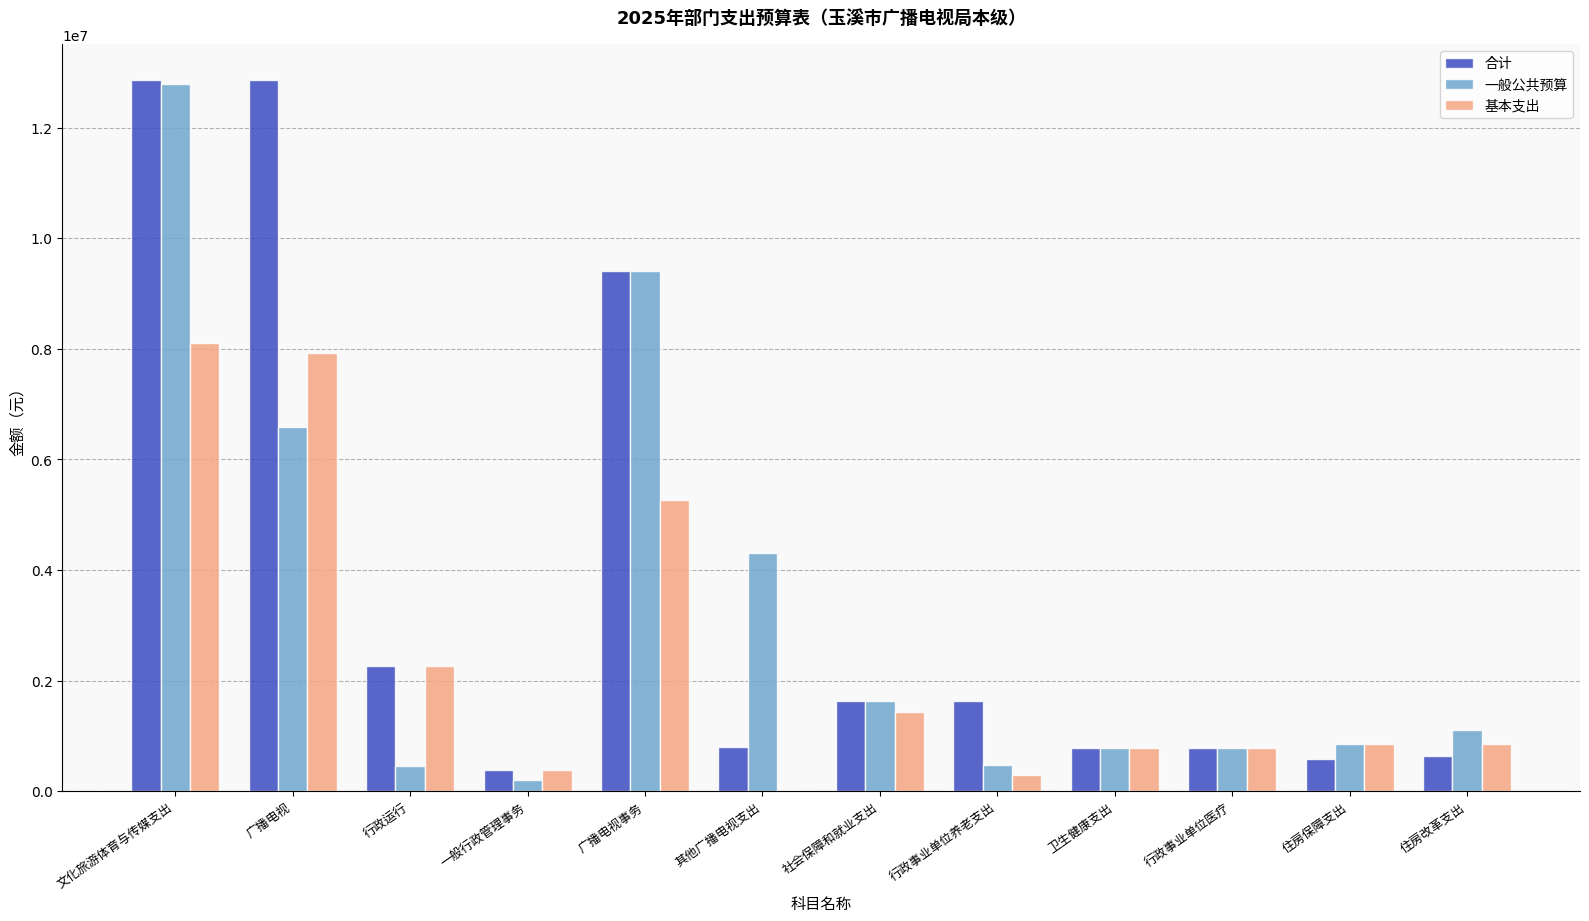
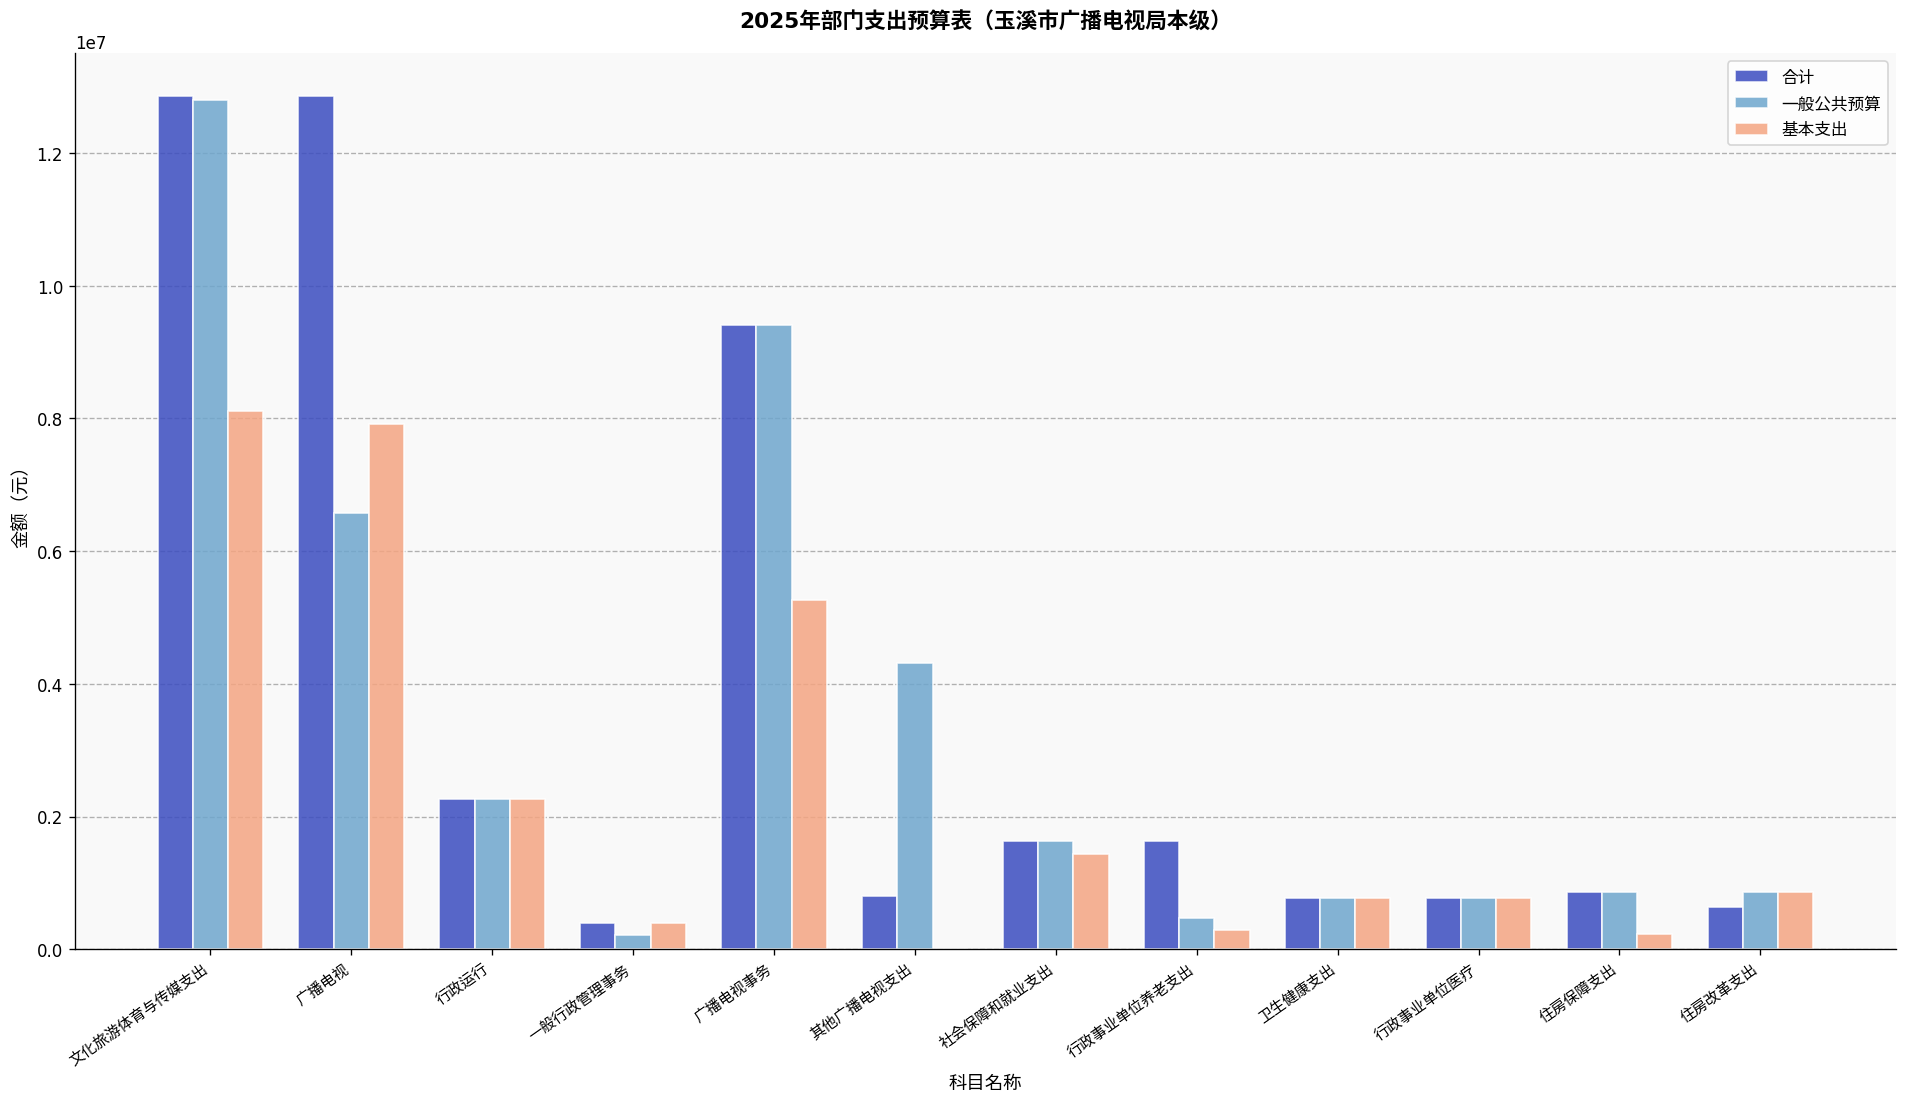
一般公共预算, 行政运行: 500000 -> 2300000
合计, 住房保障支出: 600000 -> 900000
基本支出, 住房保障支出: 900000 -> 200000
一般公共预算, 住房改革支出: 1100000 -> 900000
